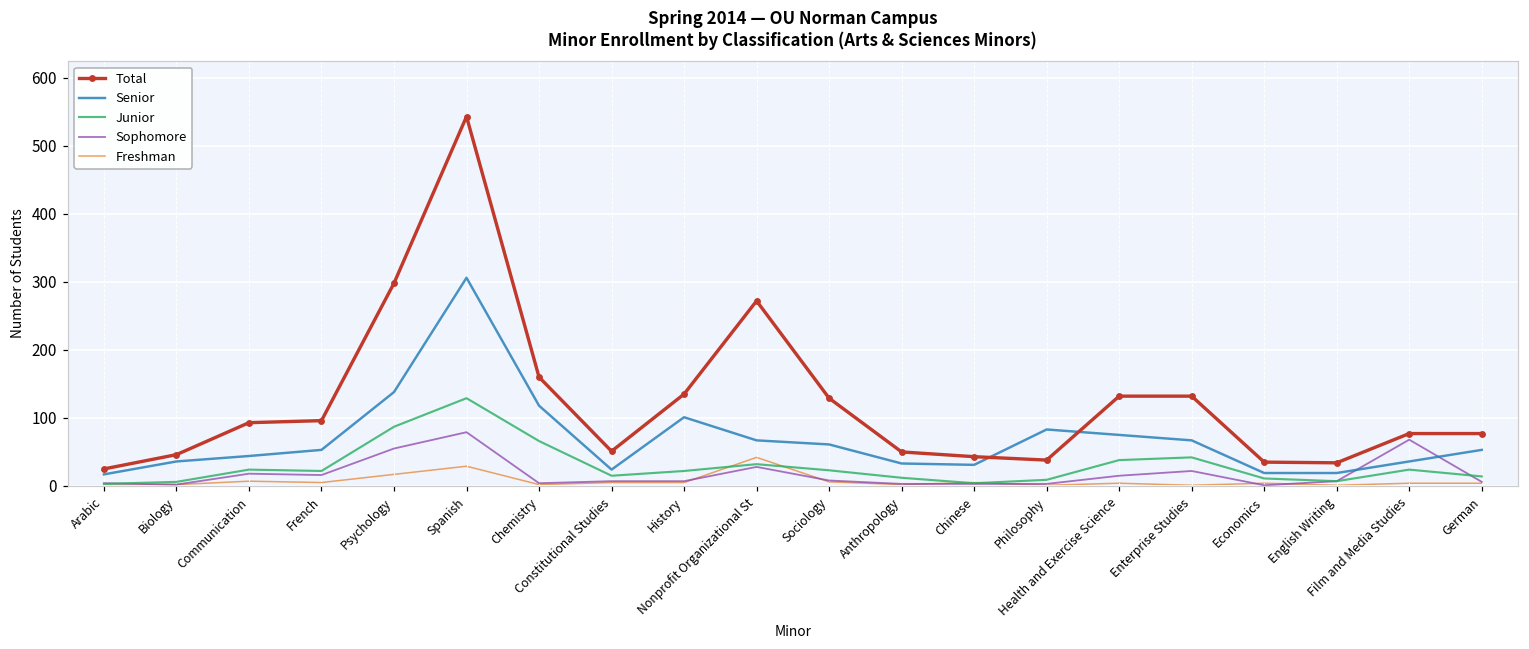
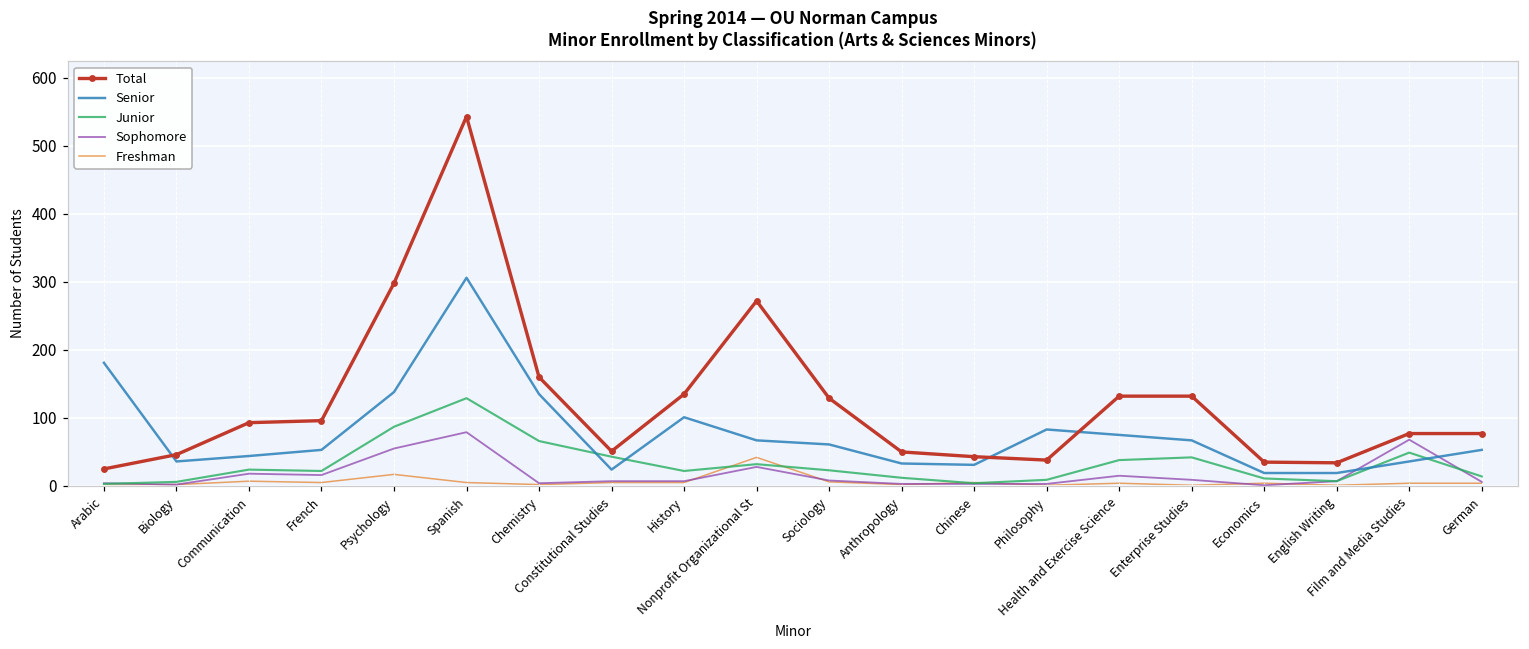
Senior, Arabic: 20 -> 180
Freshman, Spanish: 30 -> 10
Senior, Chemistry: 120 -> 140
Junior, Constitutional Studies: 20 -> 40
Sophomore, Enterprise Studies: 20 -> 10
Junior, Film and Media Studies: 20 -> 50
